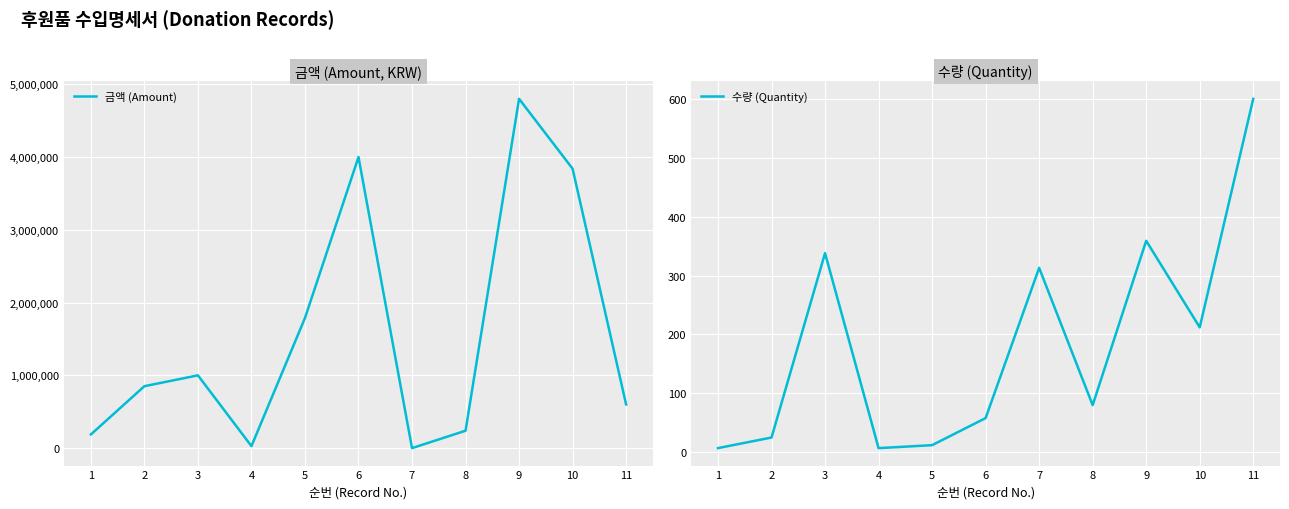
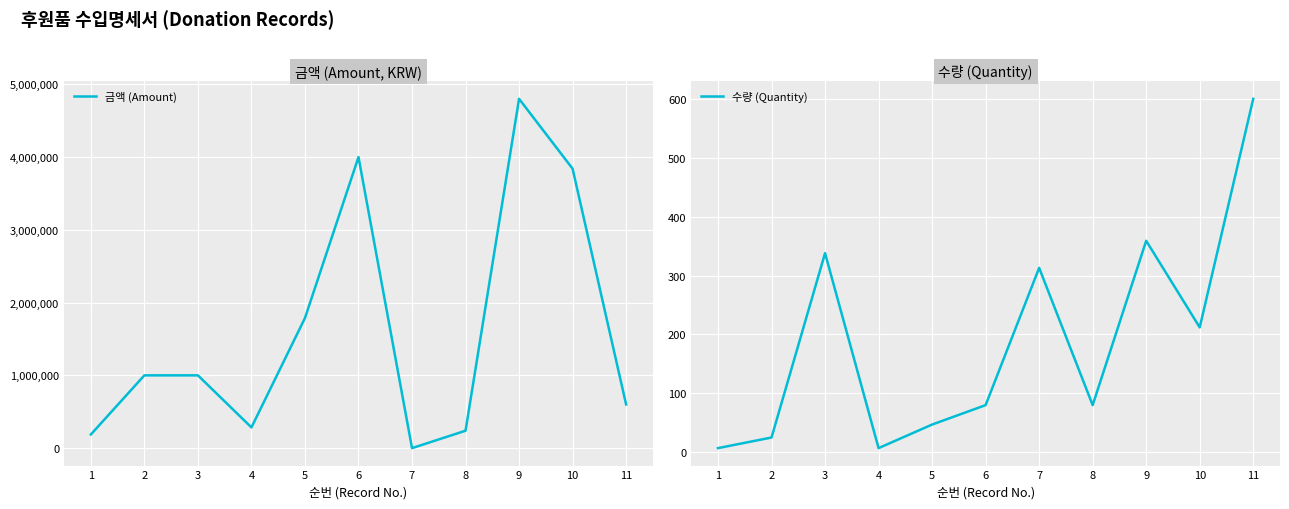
금액 (Amount, KRW), 2: 900,000 -> 1,000,000
금액 (Amount, KRW), 4: 0 -> 300,000
수량 (Quantity), 5: 10 -> 50
수량 (Quantity), 6: 60 -> 80
